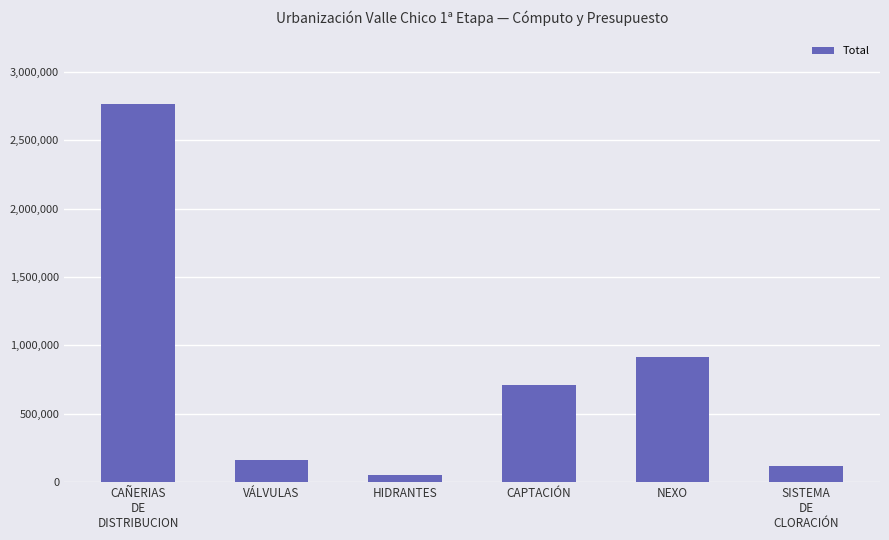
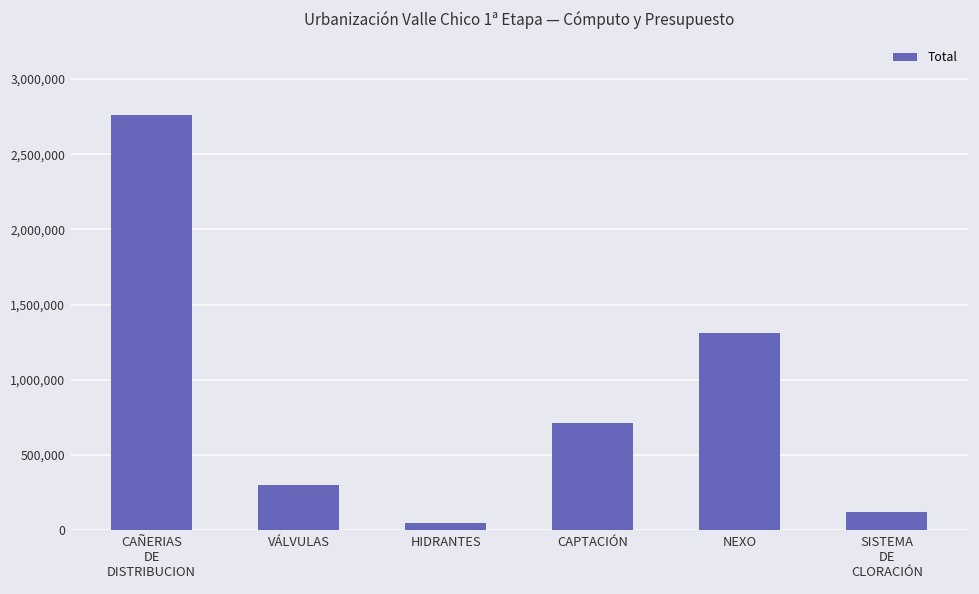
VÁLVULAS: 160,000 -> 300,000
NEXO: 910,000 -> 1,310,000
